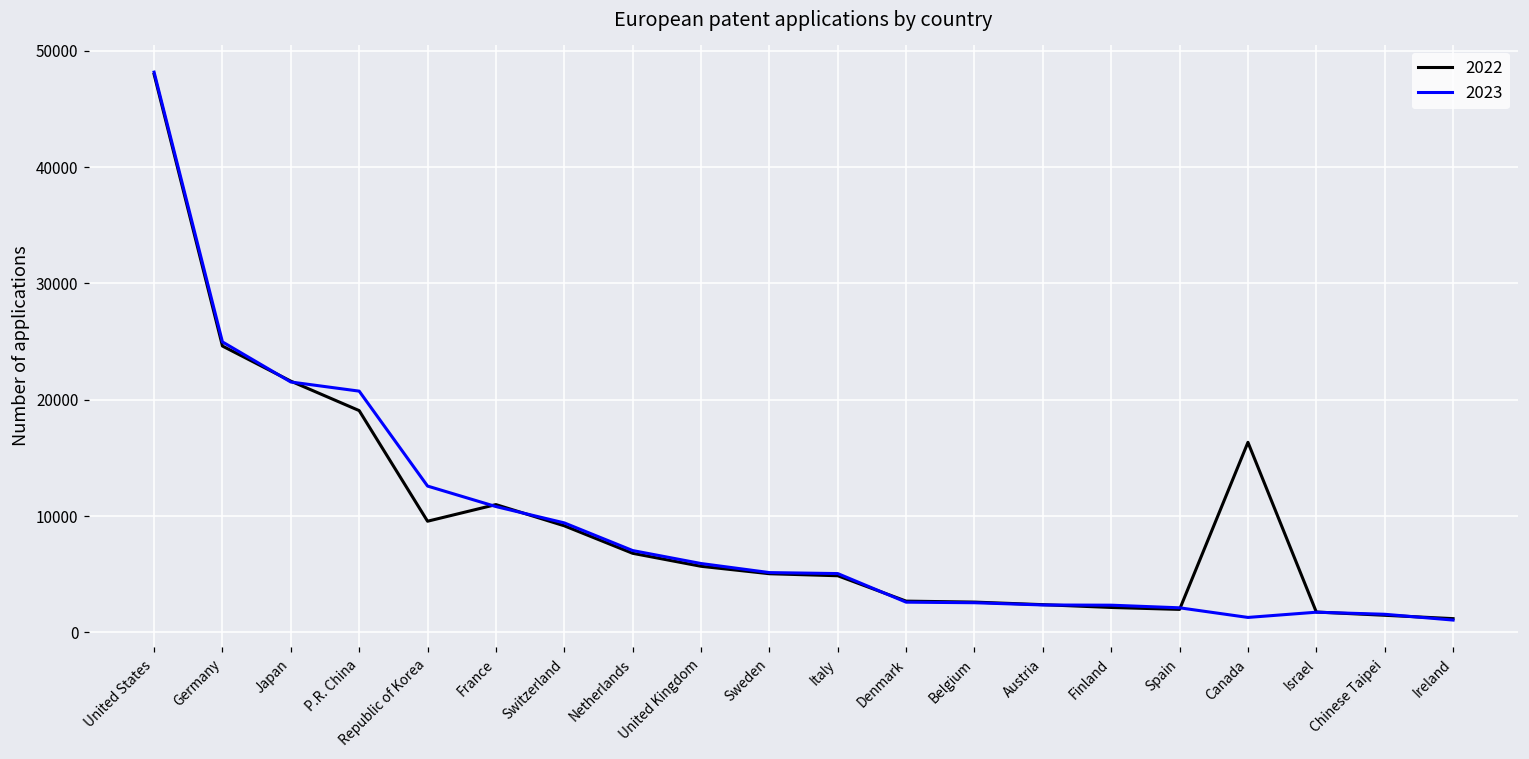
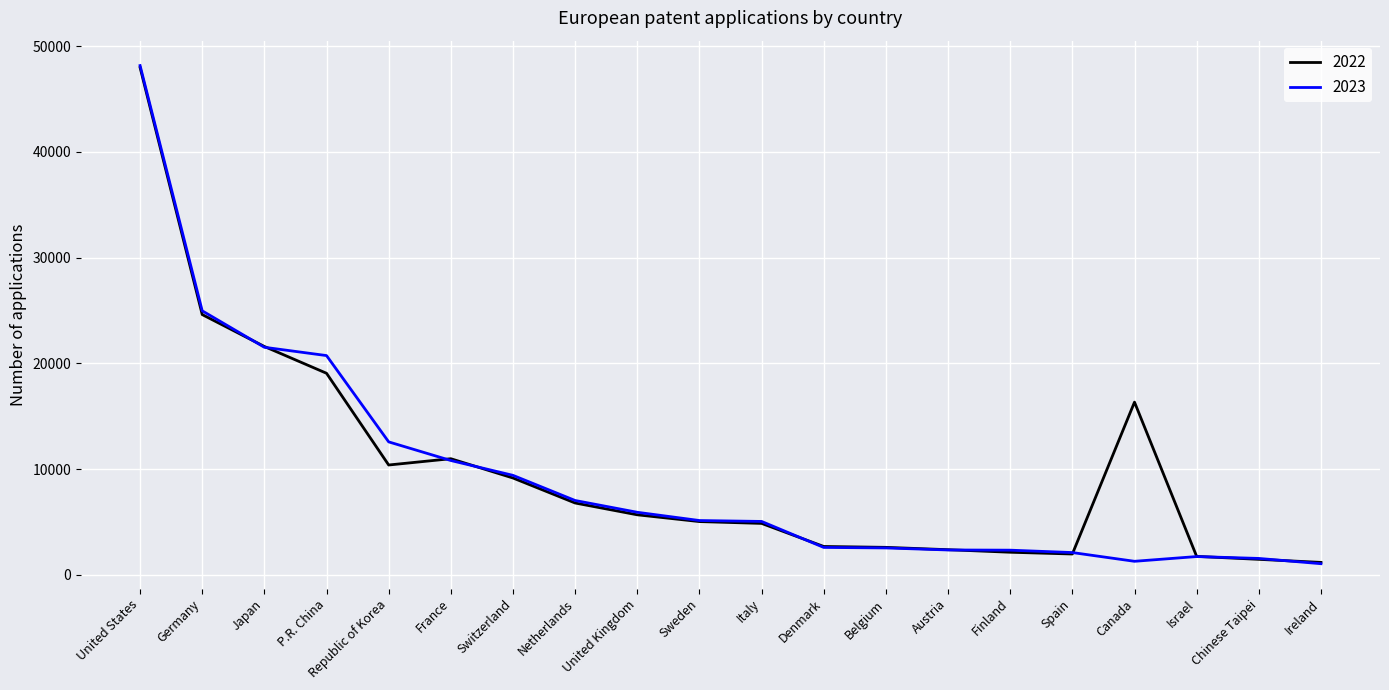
2022, Republic of Korea: 9600 -> 10400
